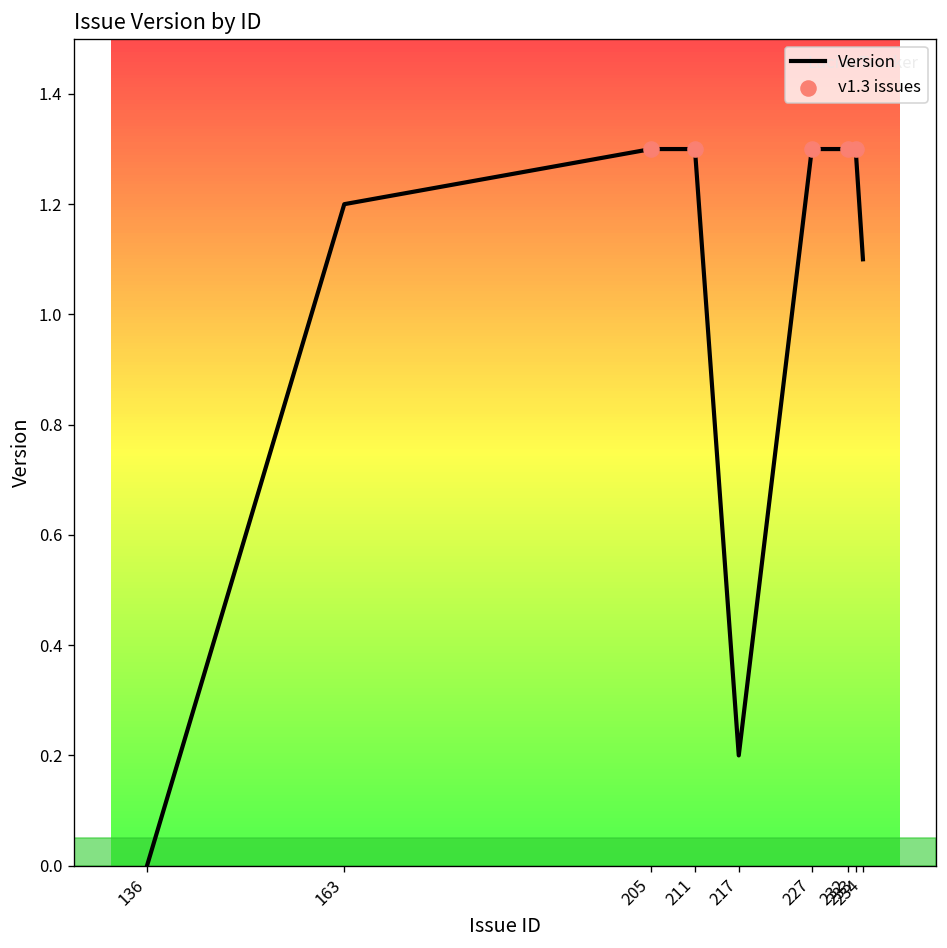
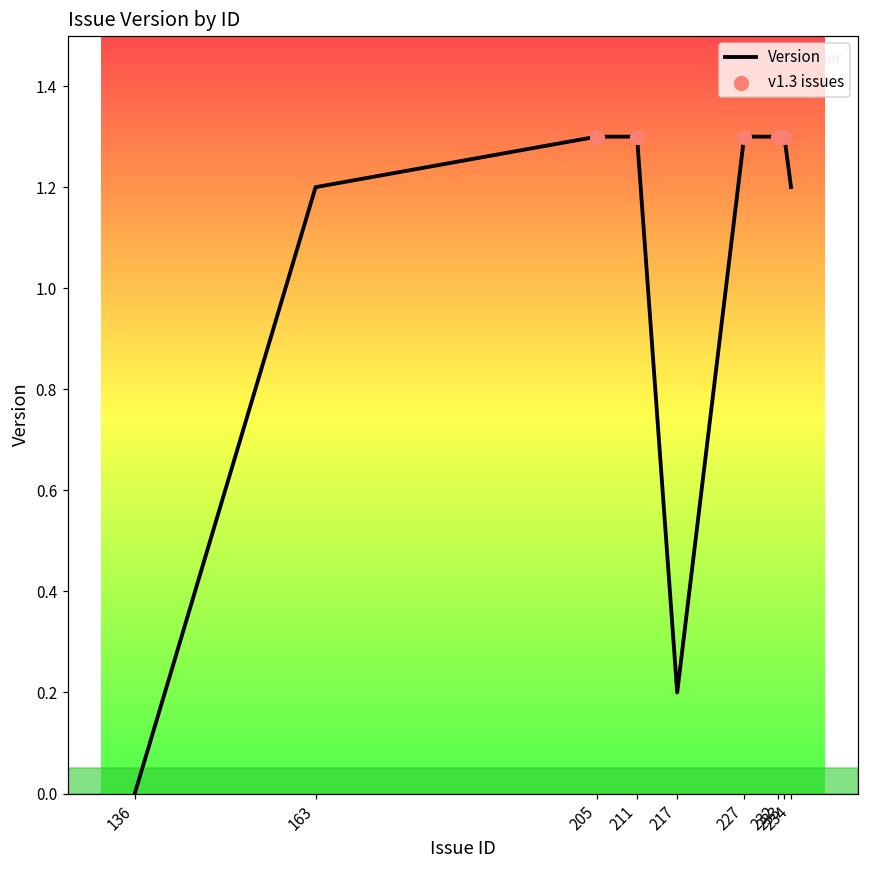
Version, 234: 1.1 -> 1.2
